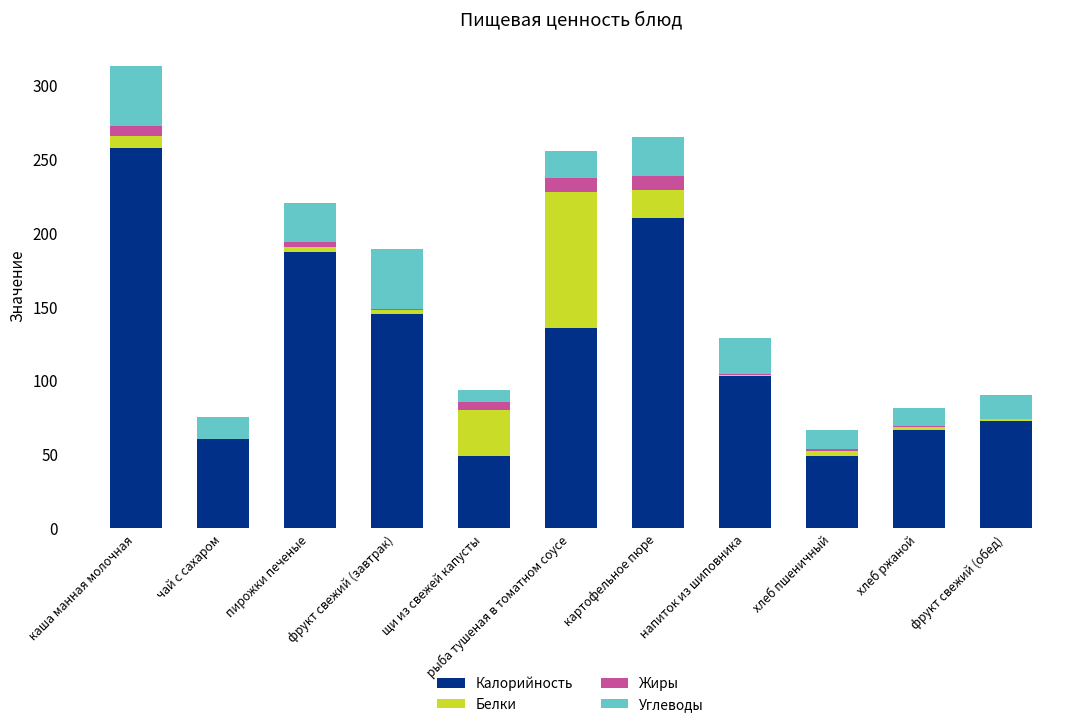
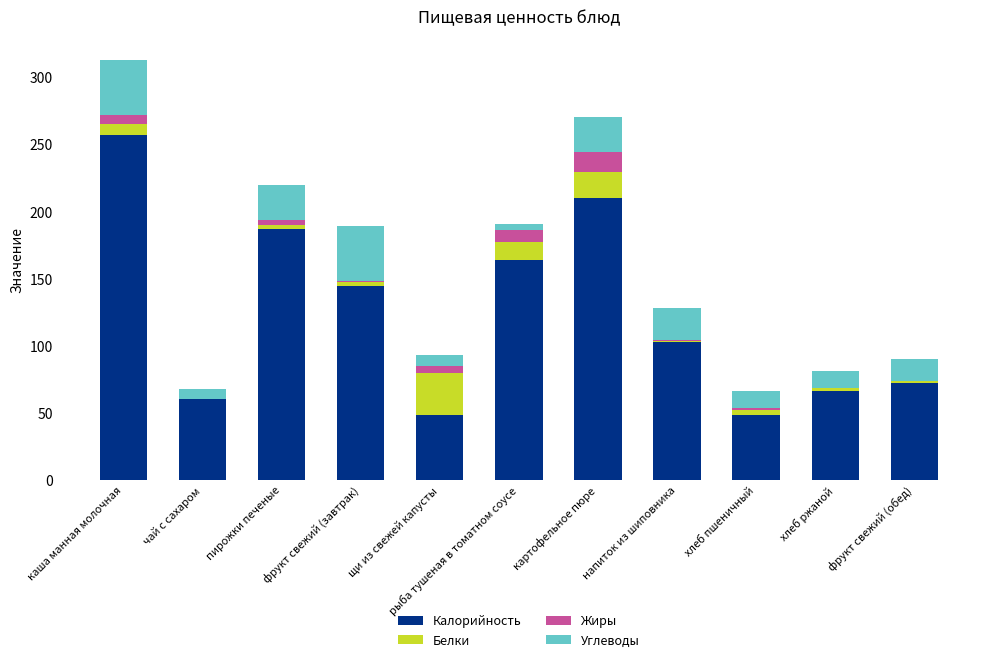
Углеводы, чай с сахаром: 15 -> 8
Калорийность, рыба тушеная в томатном соусе: 135 -> 164
Белки, рыба тушеная в томатном соусе: 92 -> 13
Углеводы, рыба тушеная в томатном соусе: 19 -> 5
Жиры, картофельное пюре: 9 -> 15
